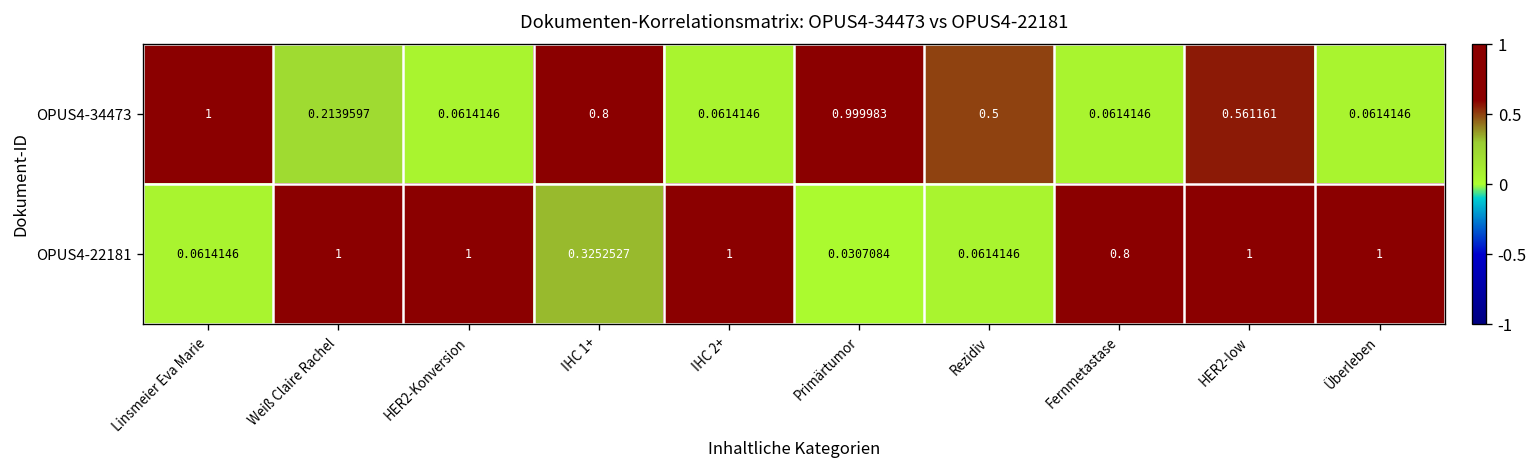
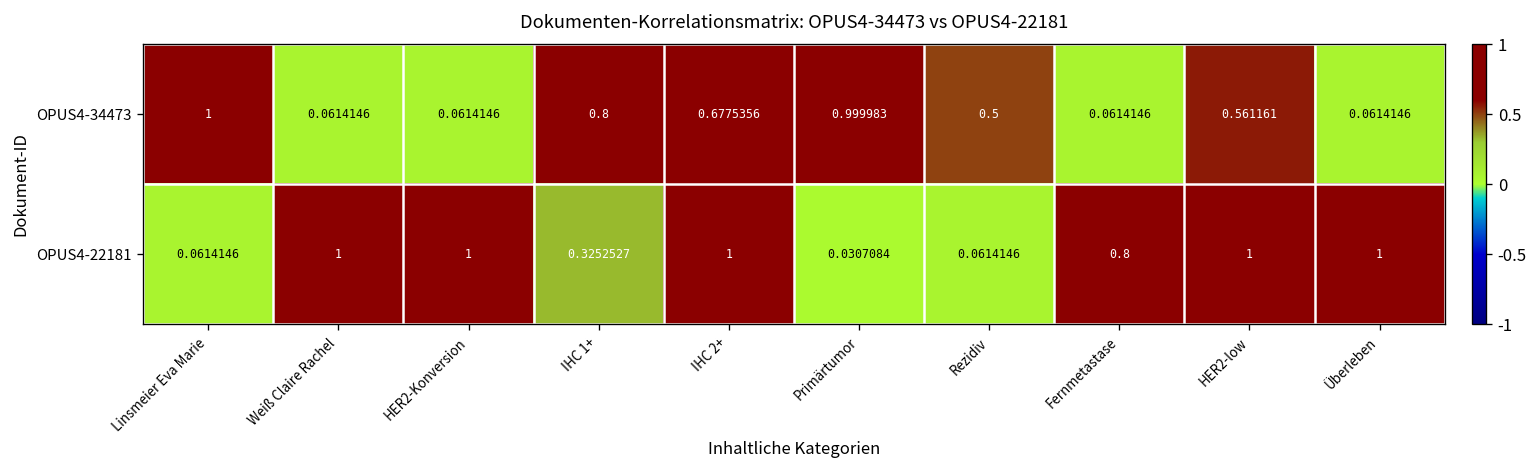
OPUS4-34473, Weiß Claire Rachel: 0.2139597 -> 0.0614146
OPUS4-34473, IHC 2+: 0.0614146 -> 0.6775356
